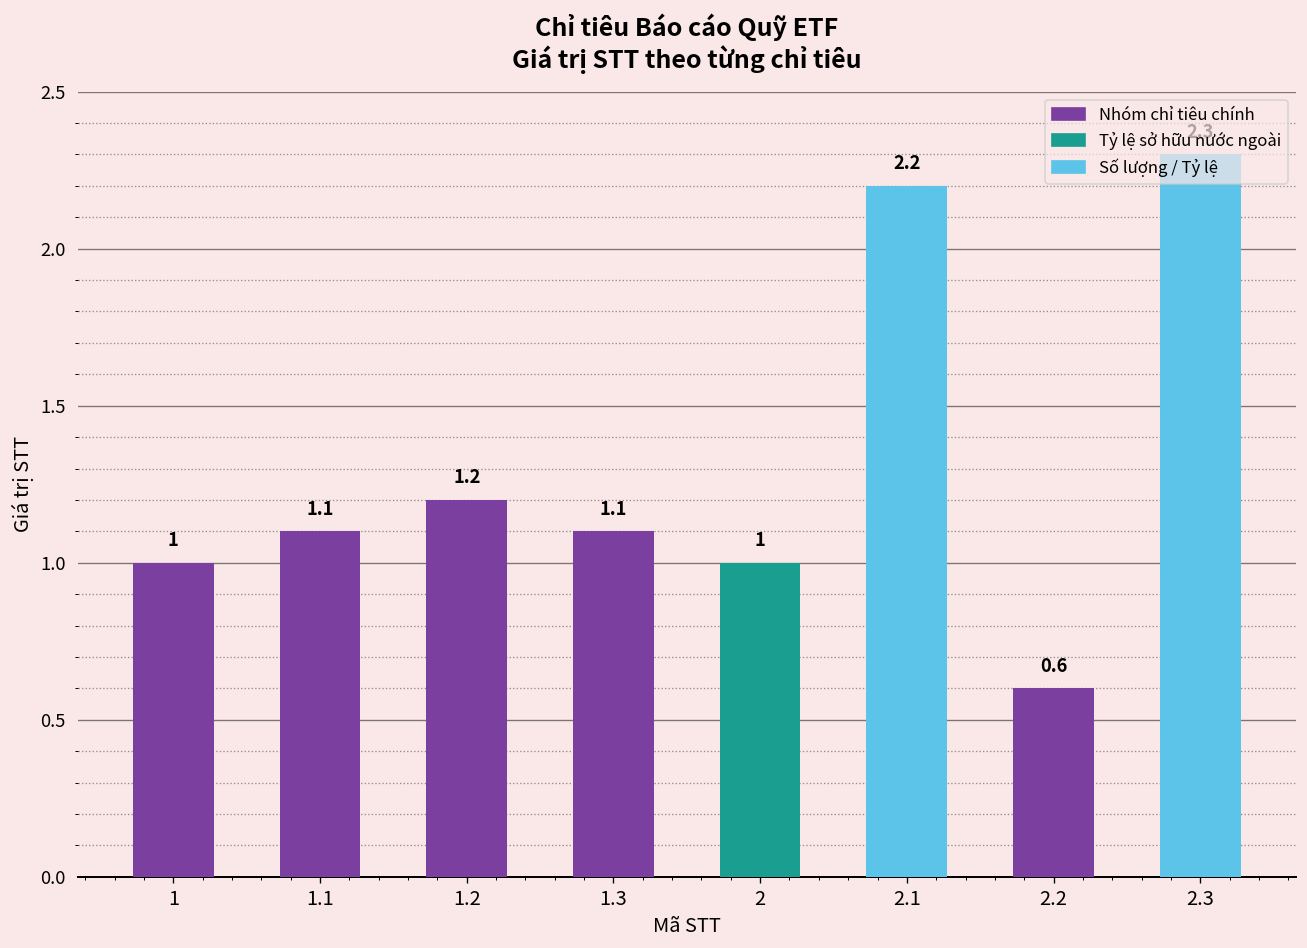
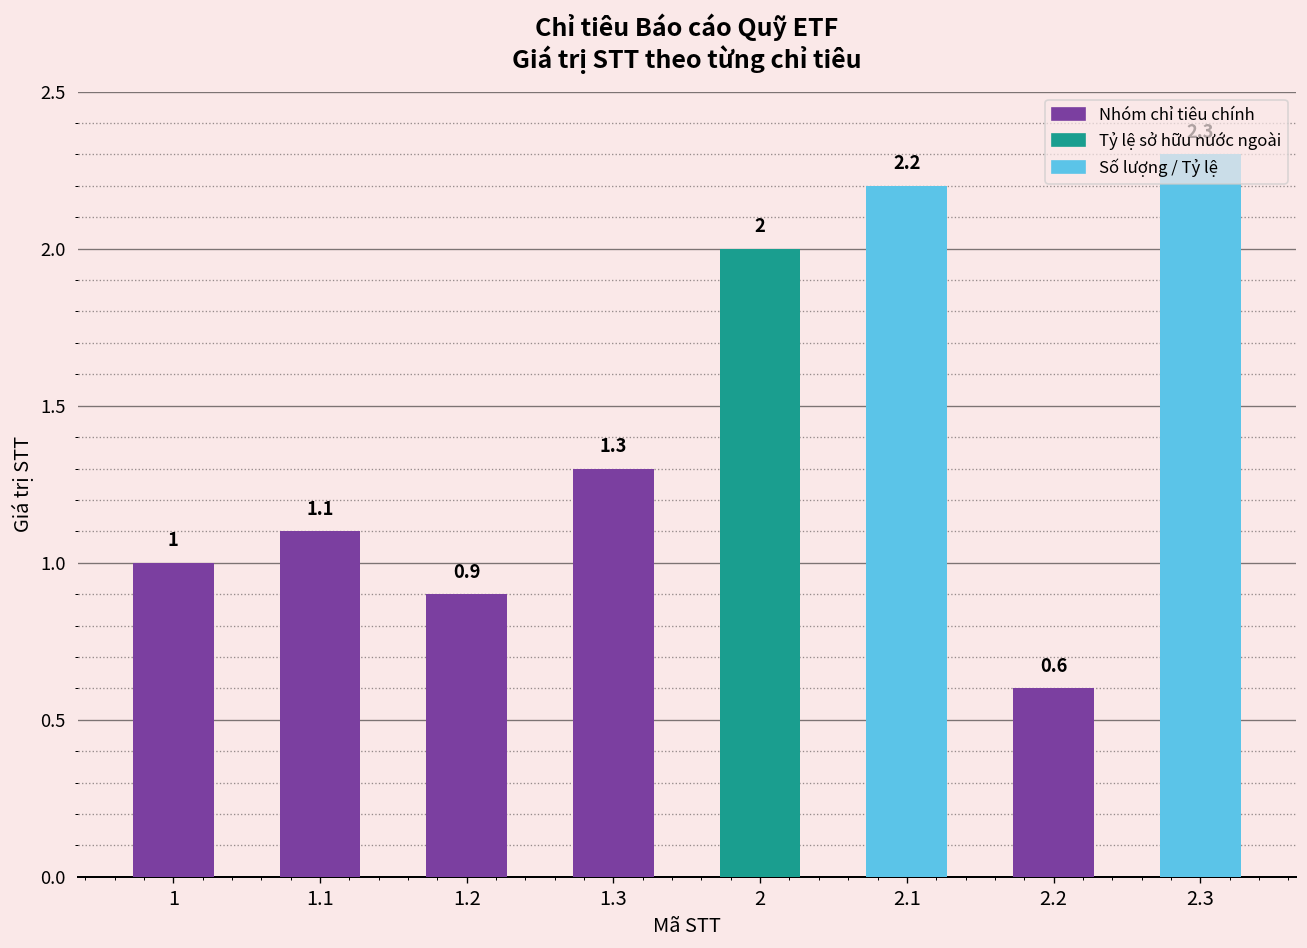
1.2: 1.2 -> 0.9
1.3: 1.1 -> 1.3
2: 1 -> 2
